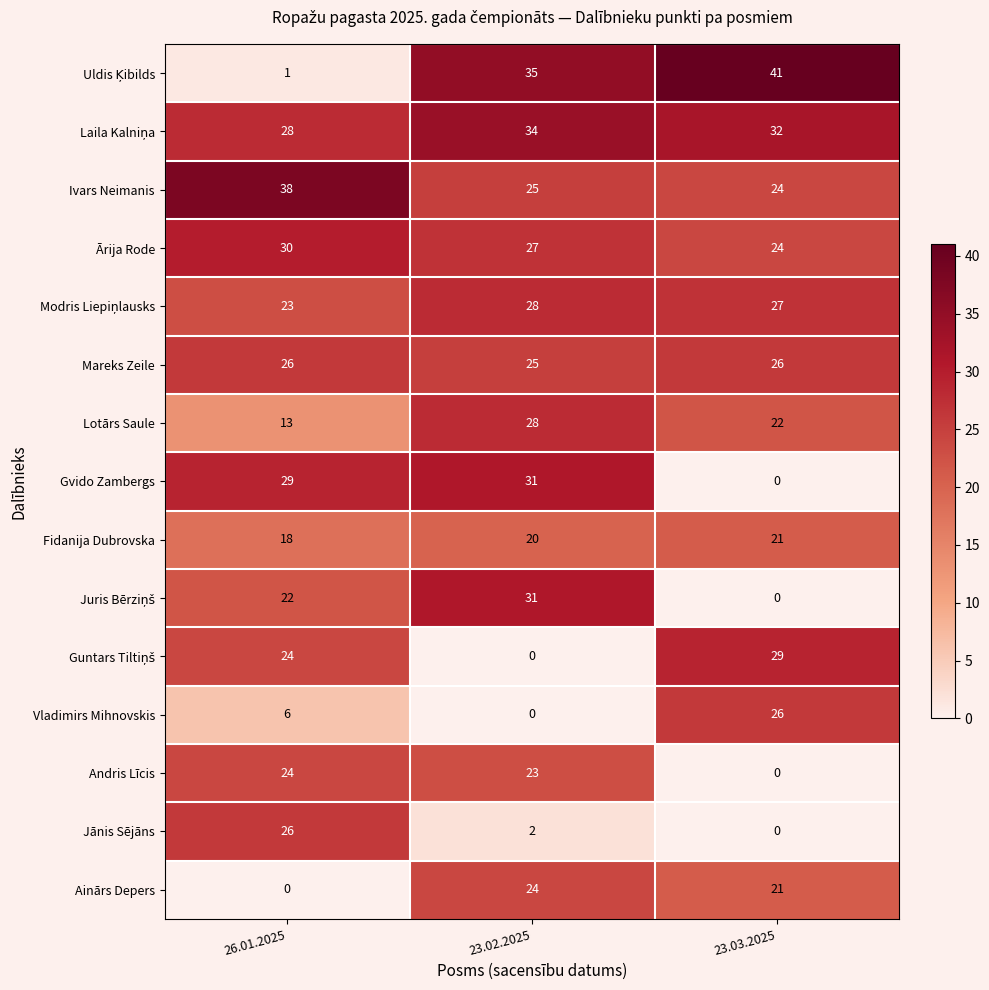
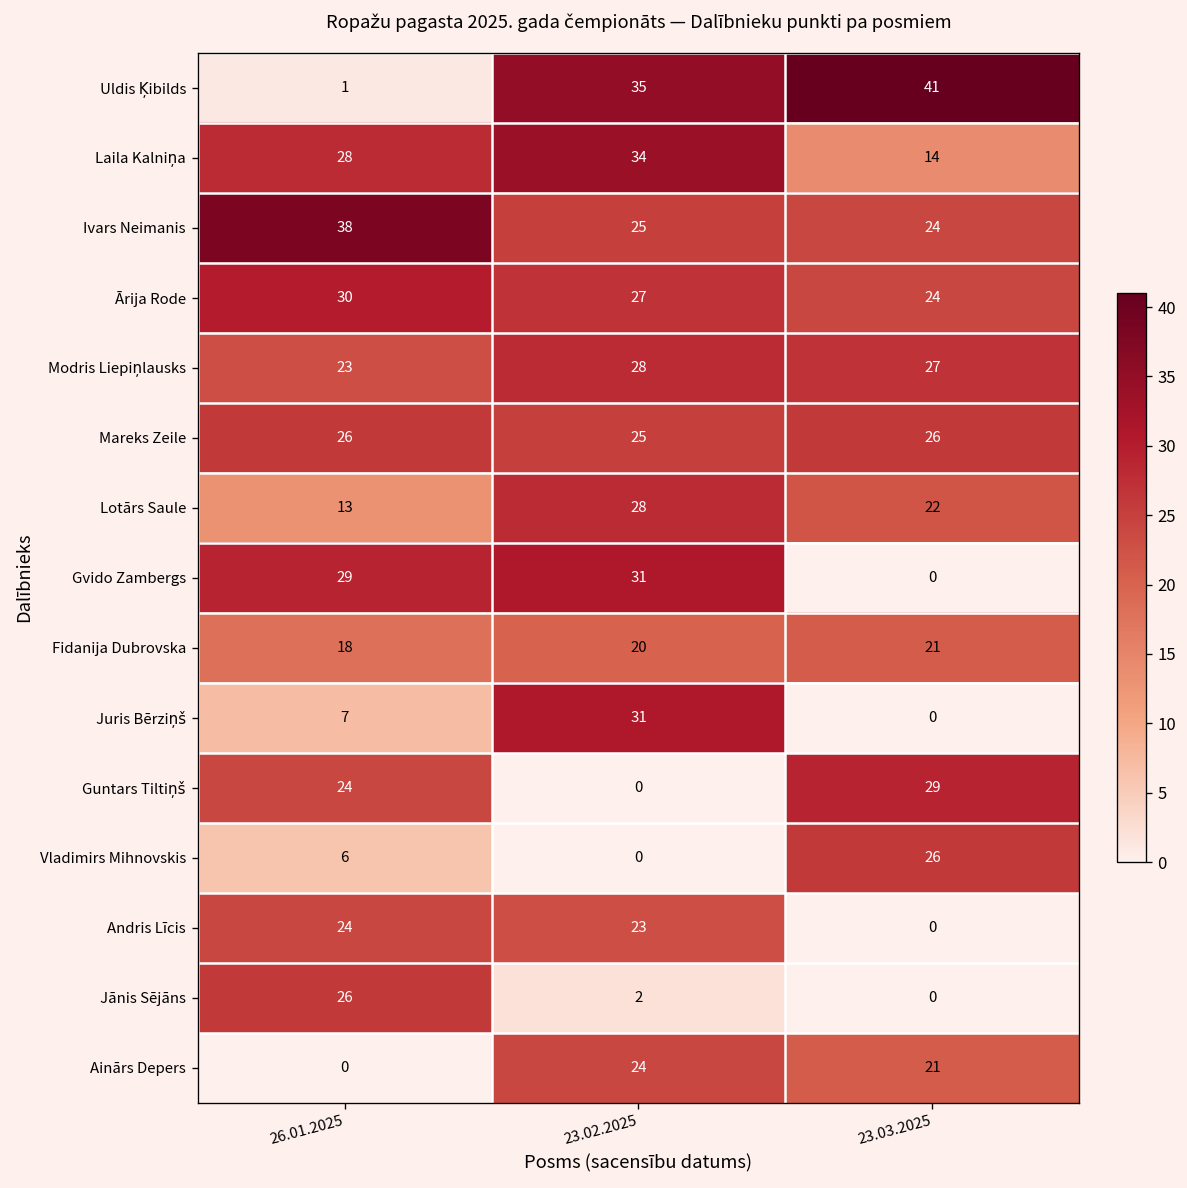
Laila Kalniņa, 23.03.2025: 32 -> 14
Juris Bērziņš, 26.01.2025: 22 -> 7
